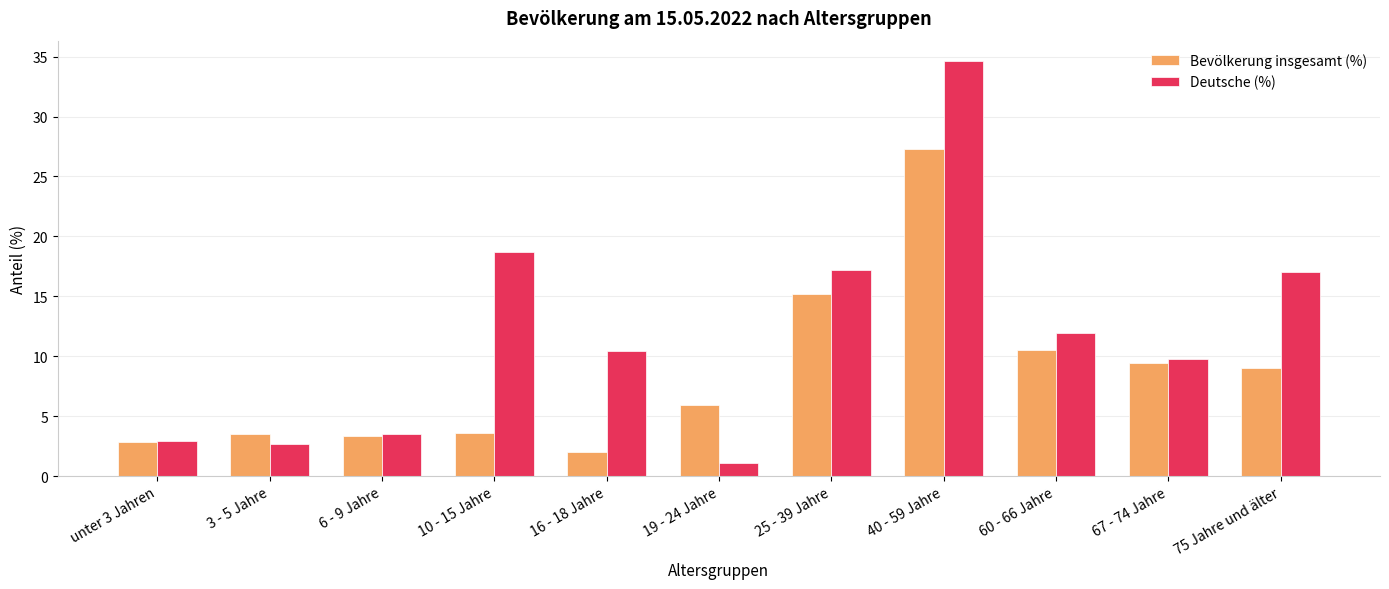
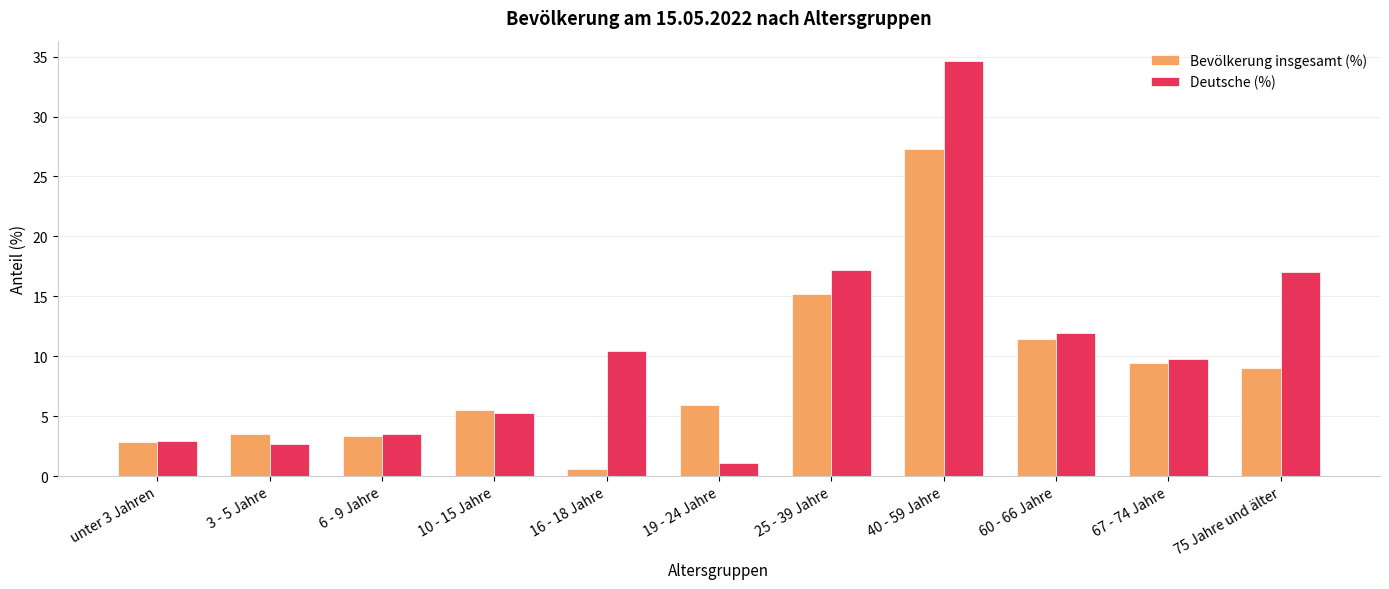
Bevölkerung insgesamt (%), 10 - 15 Jahre: 3.6 -> 5.5
Deutsche (%), 10 - 15 Jahre: 18.7 -> 5.3
Bevölkerung insgesamt (%), 16 - 18 Jahre: 2.0 -> 0.6
Bevölkerung insgesamt (%), 60 - 66 Jahre: 10.5 -> 11.4
